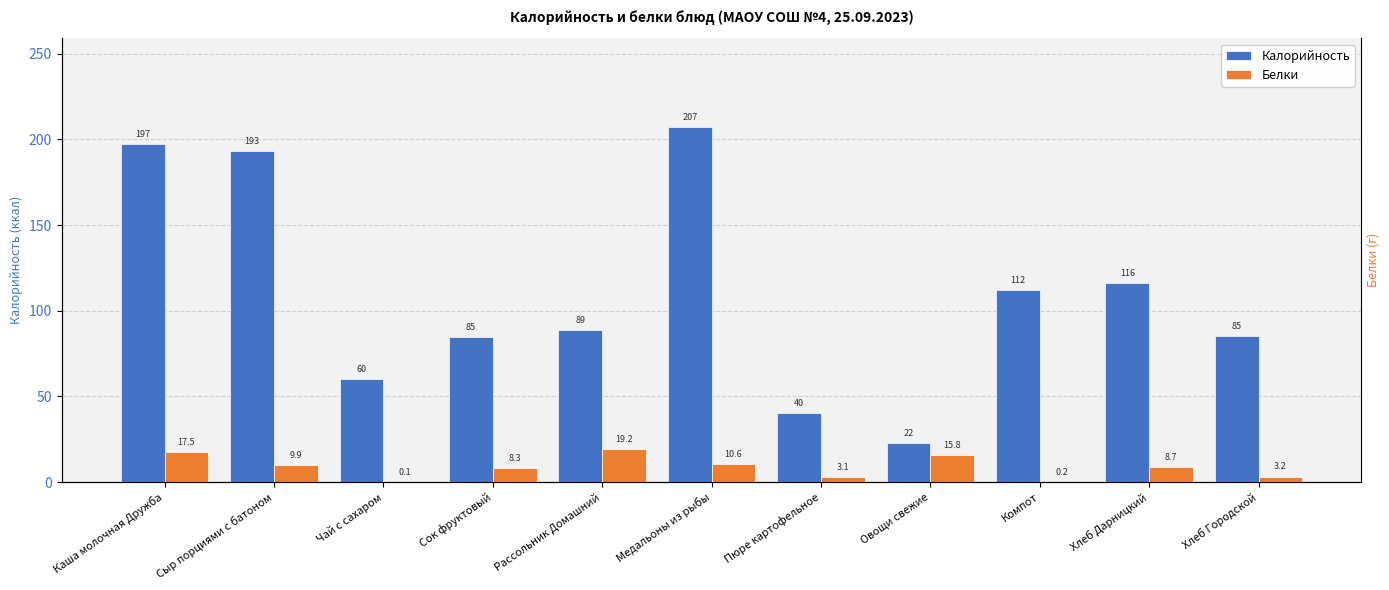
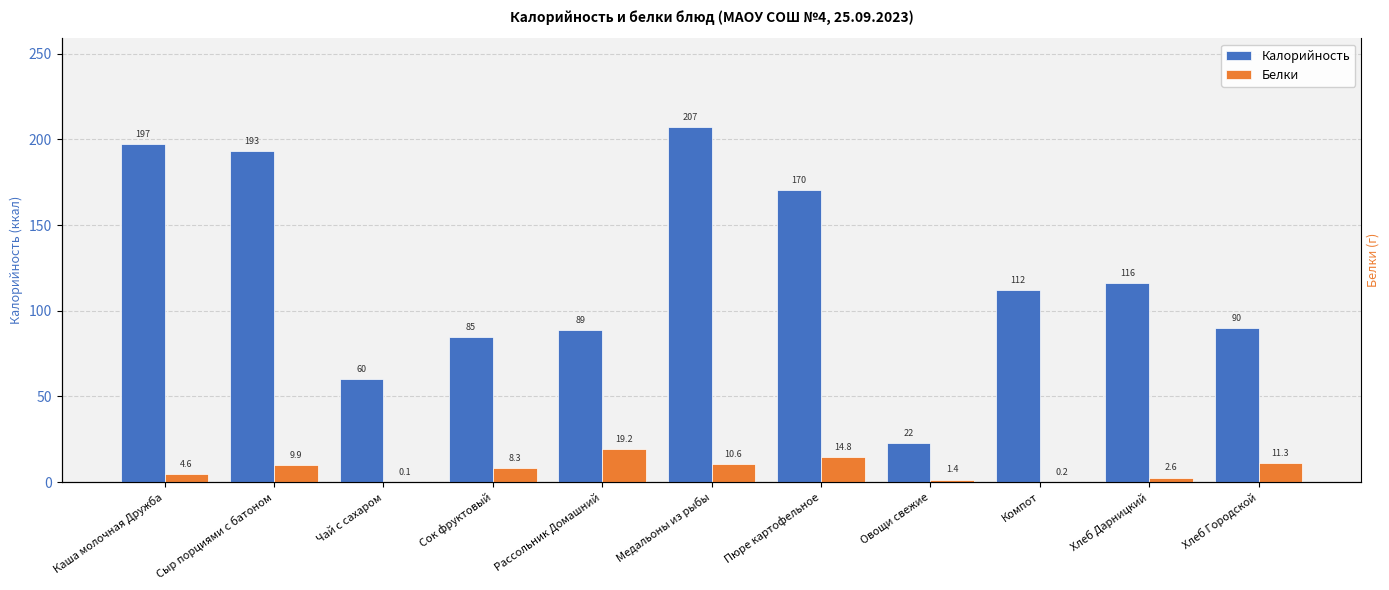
Белки, Каша молочная Дружба: 17.5 -> 4.6
Калорийность, Пюре картофельное: 40 -> 170
Белки, Пюре картофельное: 3.1 -> 14.8
Белки, Овощи свежие: 15.8 -> 1.4
Белки, Хлеб Дарницкий: 8.7 -> 2.6
Калорийность, Хлеб Городской: 85 -> 90
Белки, Хлеб Городской: 3.2 -> 11.3
